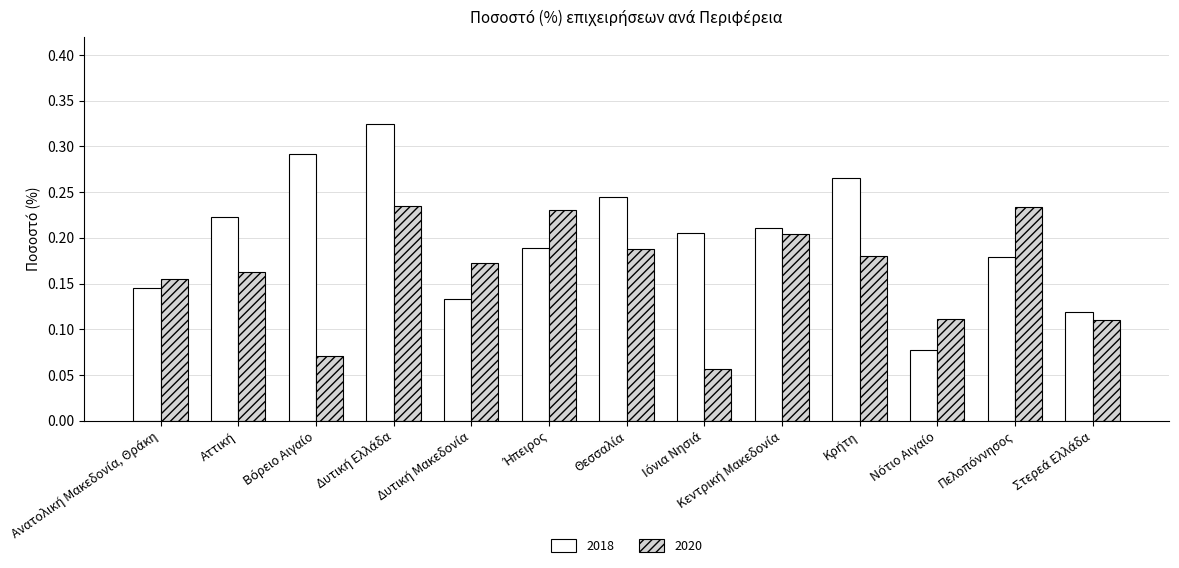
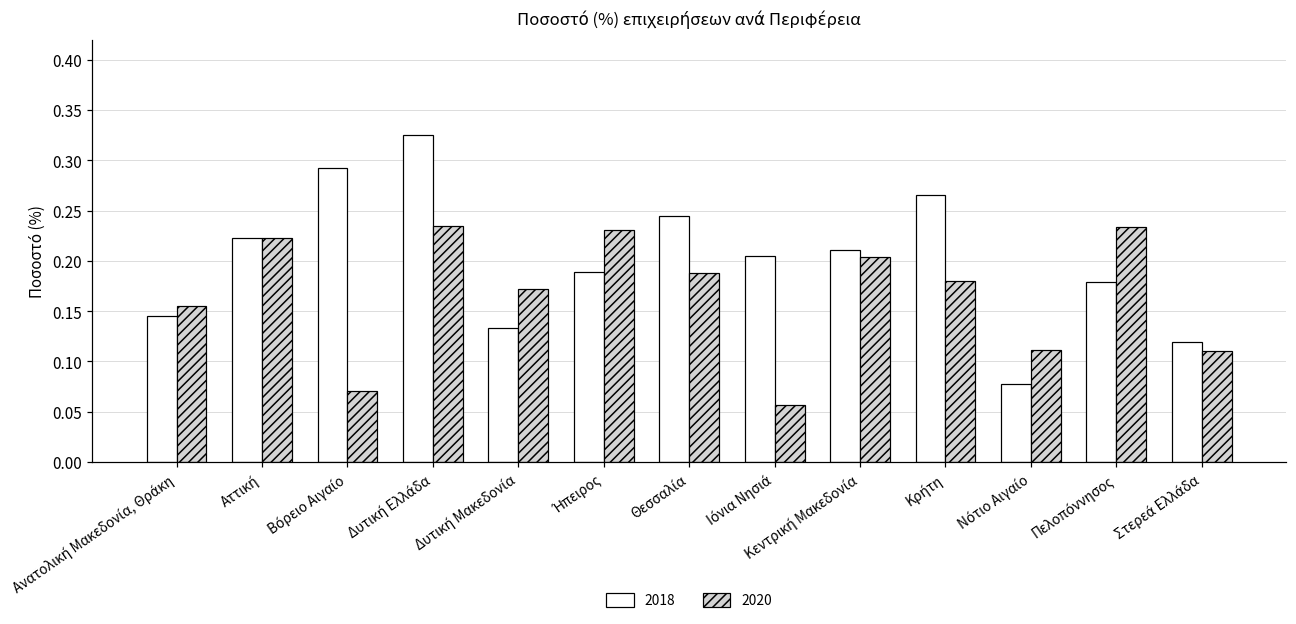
2020, Aττική: 0.16 -> 0.22
